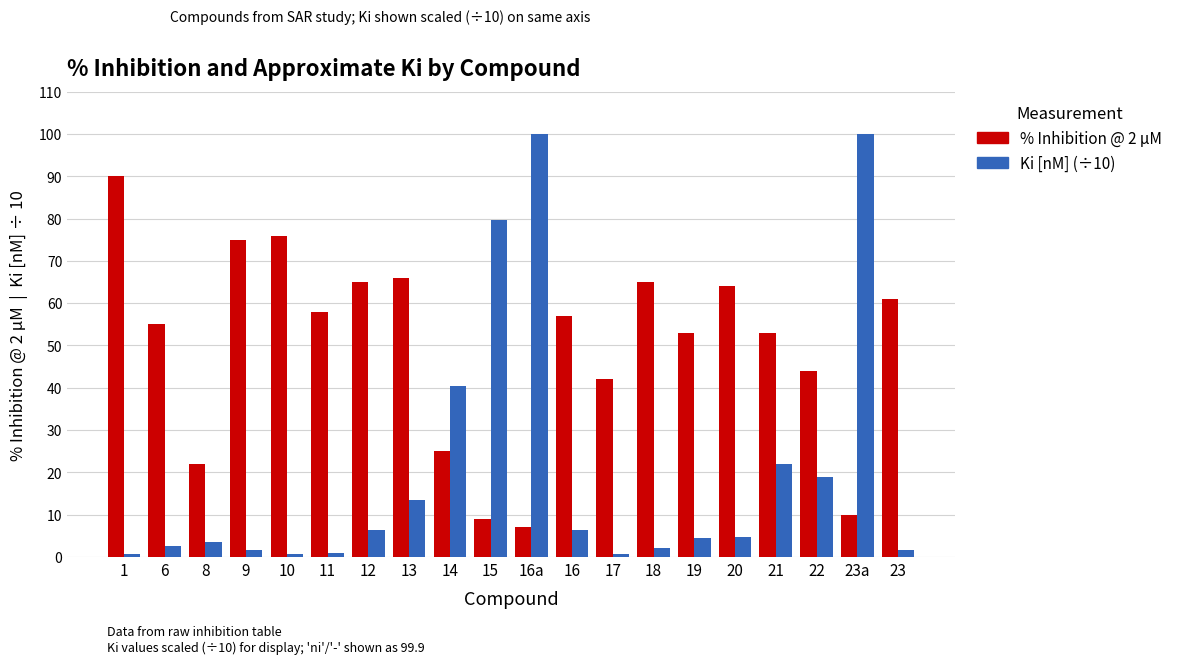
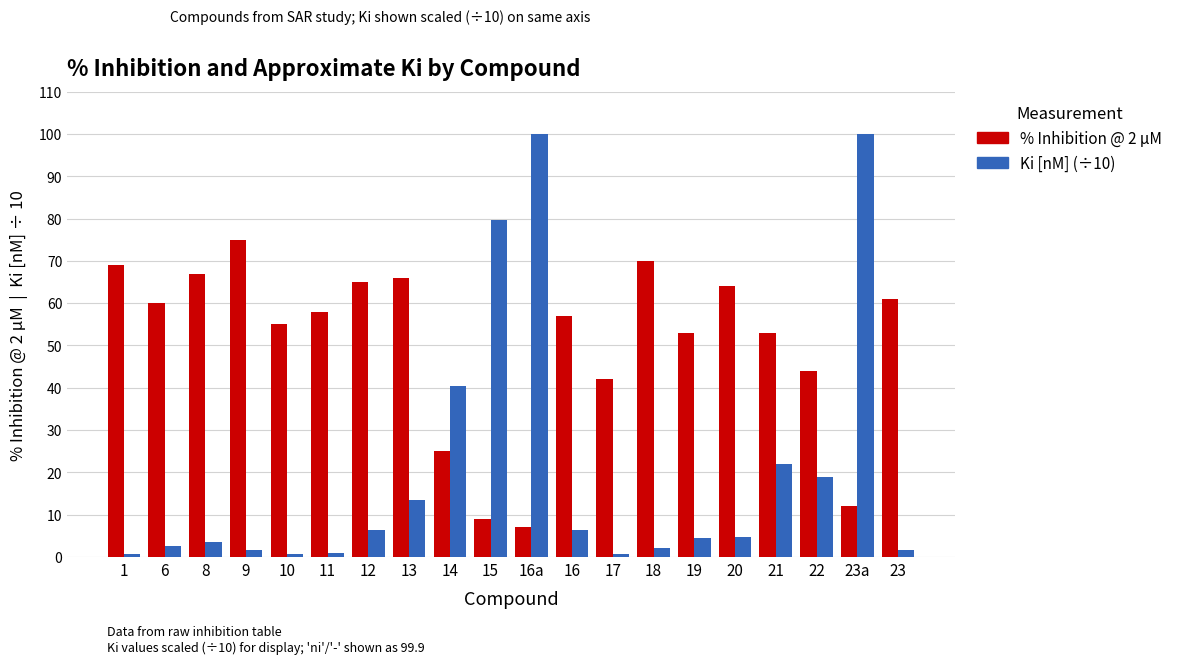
% Inhibition @ 2 µM, 1: 90 -> 69
% Inhibition @ 2 µM, 6: 55 -> 60
% Inhibition @ 2 µM, 8: 22 -> 67
% Inhibition @ 2 µM, 10: 76 -> 55
% Inhibition @ 2 µM, 18: 65 -> 70
% Inhibition @ 2 µM, 23a: 10 -> 12
